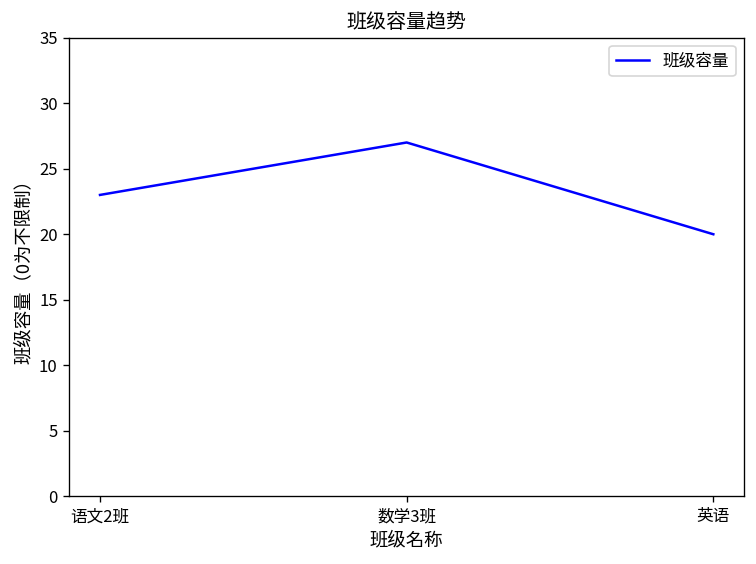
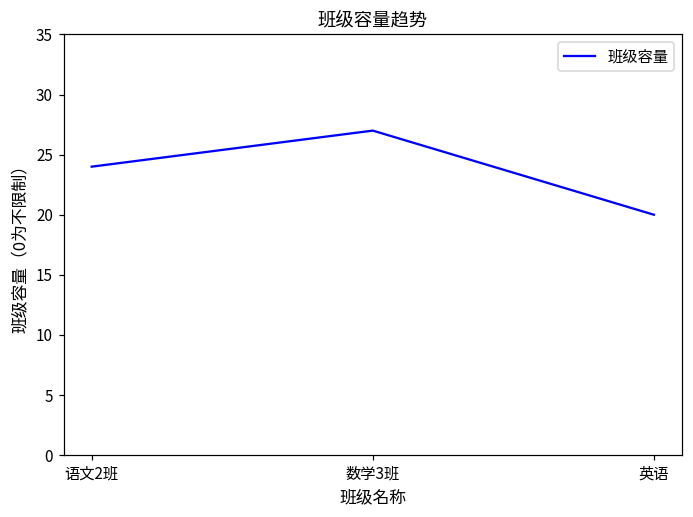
语文2班: 23 -> 24
